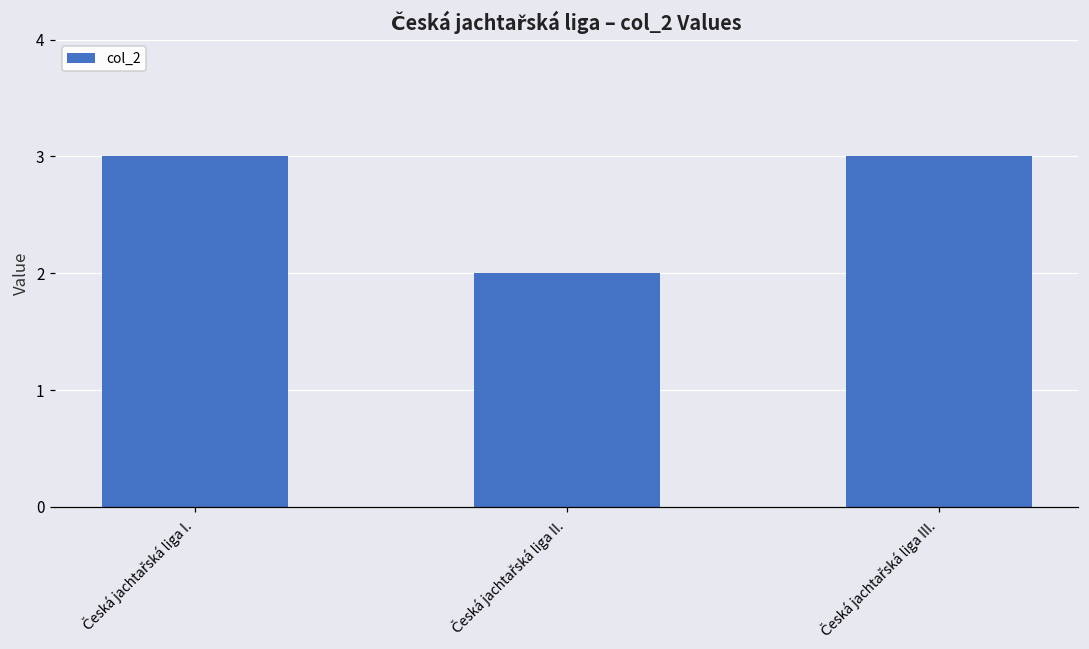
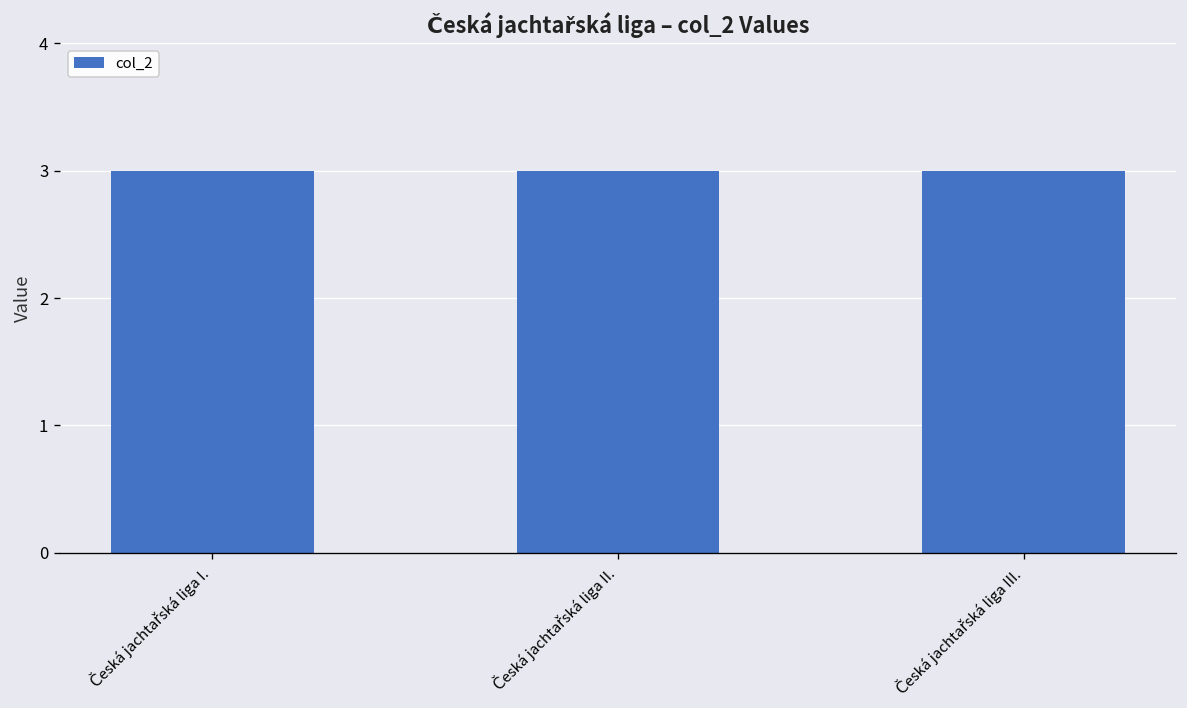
Česká jachtařská liga II.: 2 -> 3
